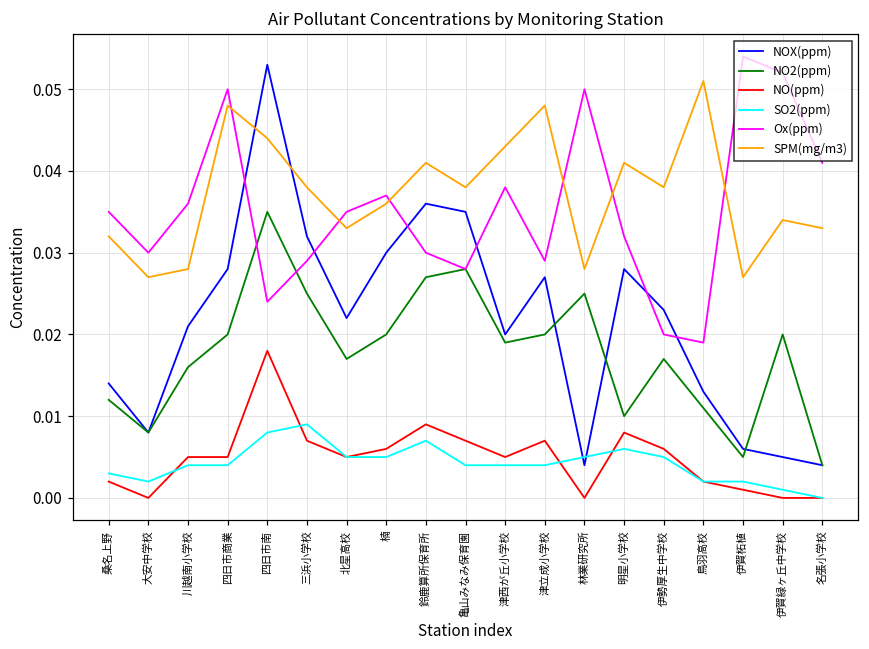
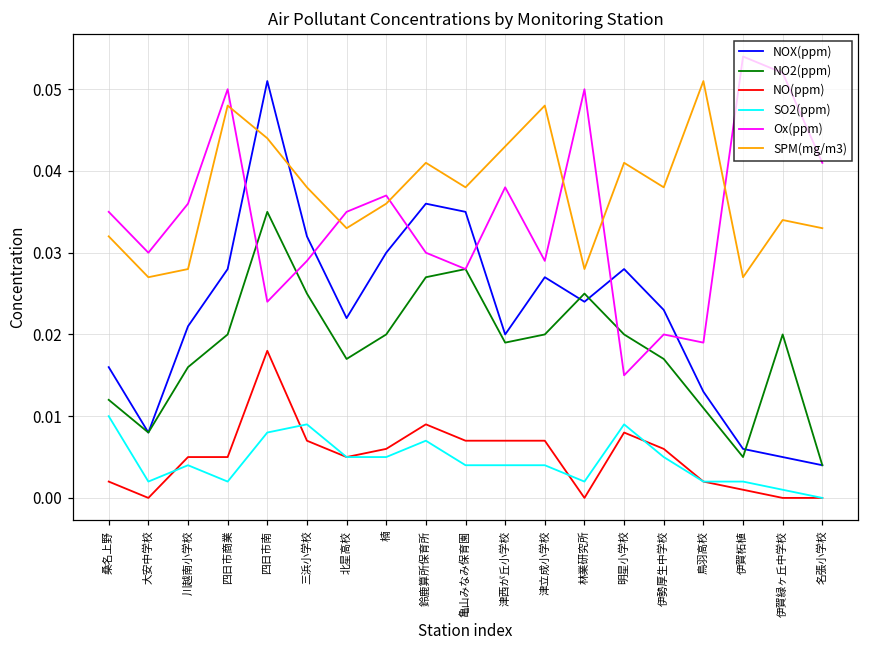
NOX(ppm), 桑名上野: 0.014 -> 0.016
SO2(ppm), 桑名上野: 0.003 -> 0.010
SO2(ppm), 四日市商業: 0.004 -> 0.002
NOX(ppm), 四日市南: 0.053 -> 0.051
NO(ppm), 津西が丘小学校: 0.005 -> 0.007
NOX(ppm), 林業研究所: 0.004 -> 0.024
SO2(ppm), 林業研究所: 0.005 -> 0.002
NO2(ppm), 明星小学校: 0.01 -> 0.02
SO2(ppm), 明星小学校: 0.006 -> 0.009
Ox(ppm), 明星小学校: 0.032 -> 0.015
